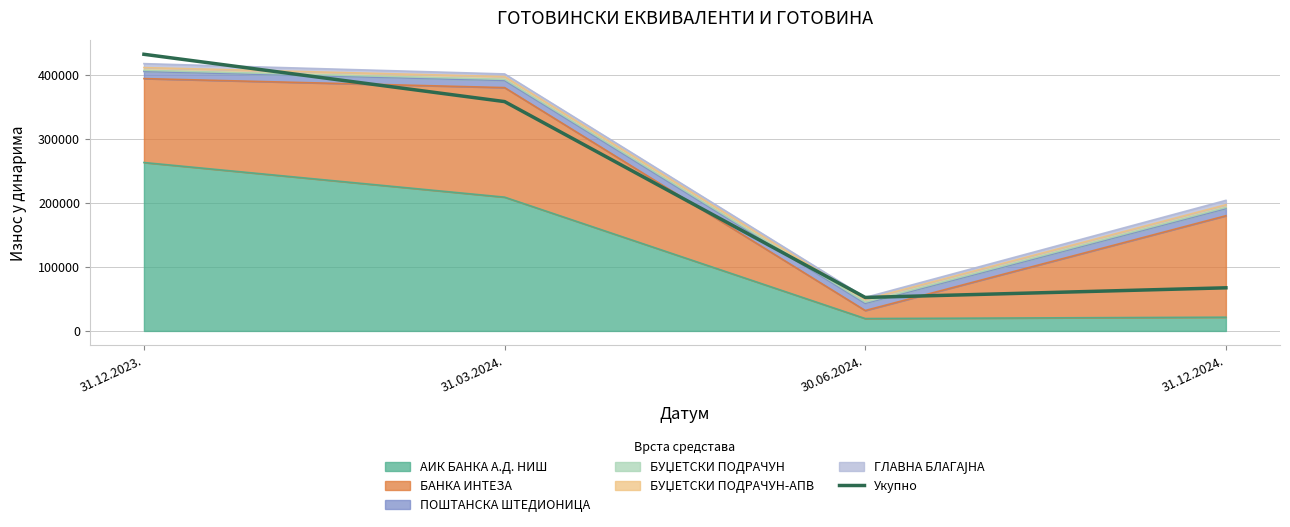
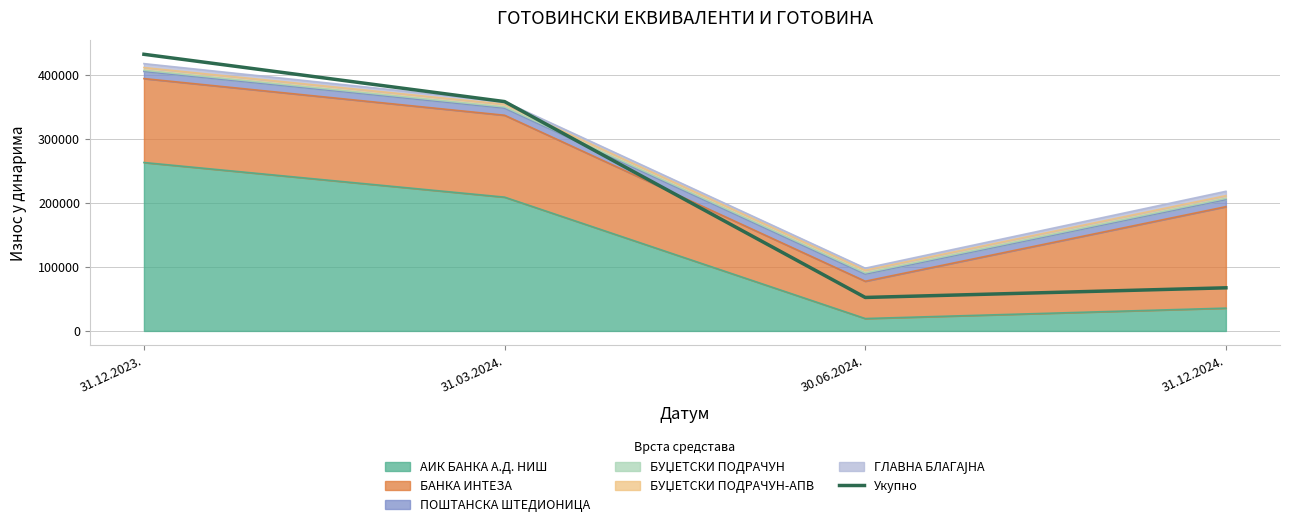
БАНКА ИНТЕЗА, 31.03.2024.: 170000 -> 130000
БАНКА ИНТЕЗА, 30.06.2024.: 10000 -> 60000
АИК БАНКА А.Д. НИШ, 31.12.2024.: 20000 -> 40000
